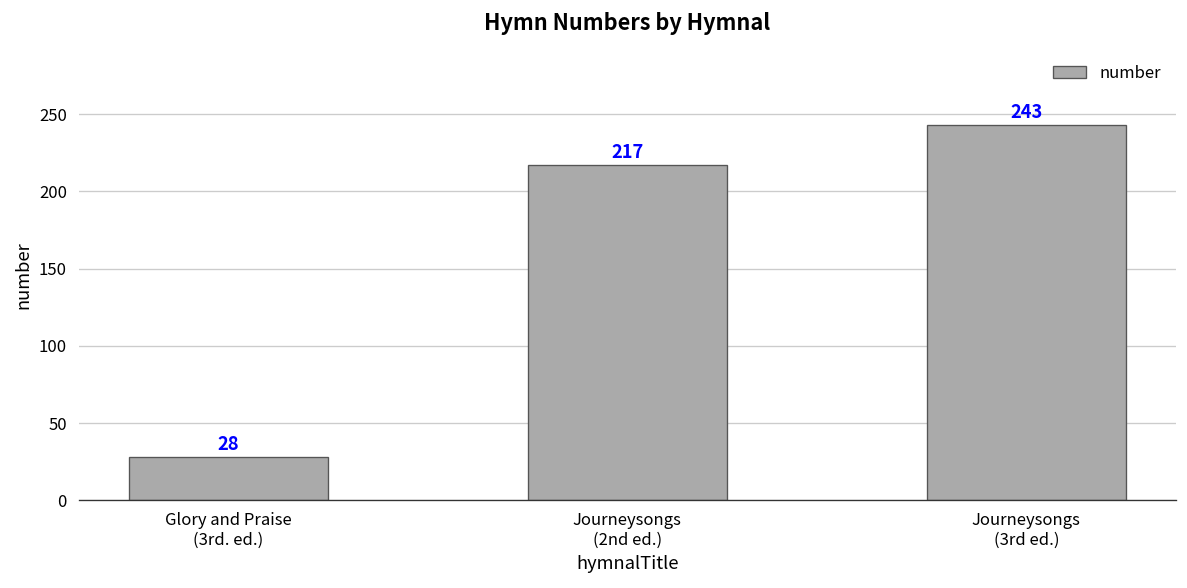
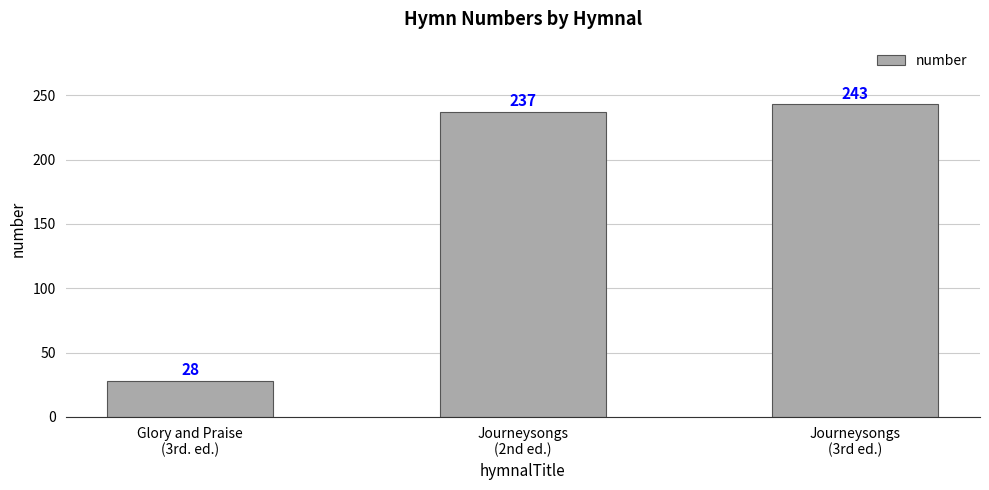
Journeysongs (2nd ed.): 217 -> 237
